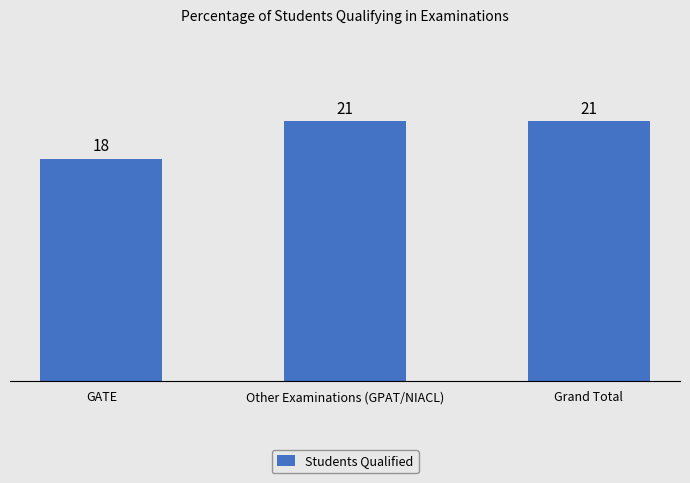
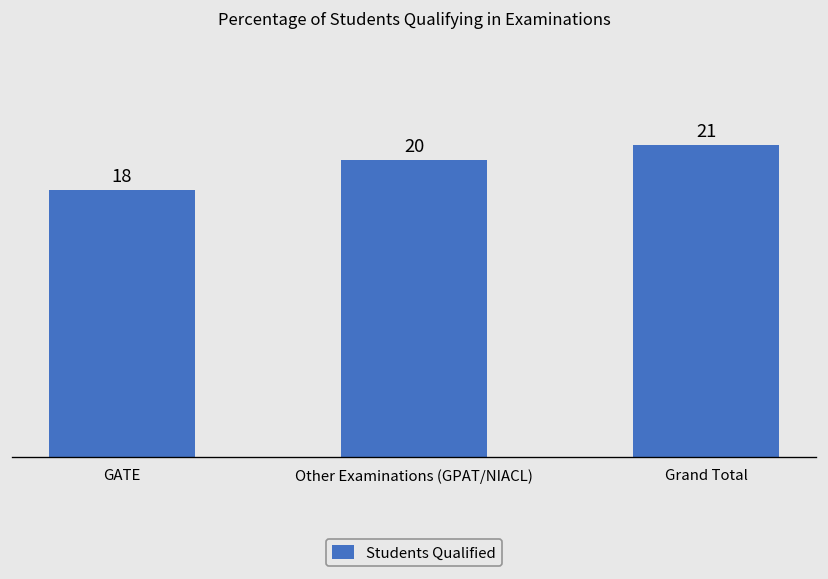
Other Examinations (GPAT/NIACL): 21 -> 20
